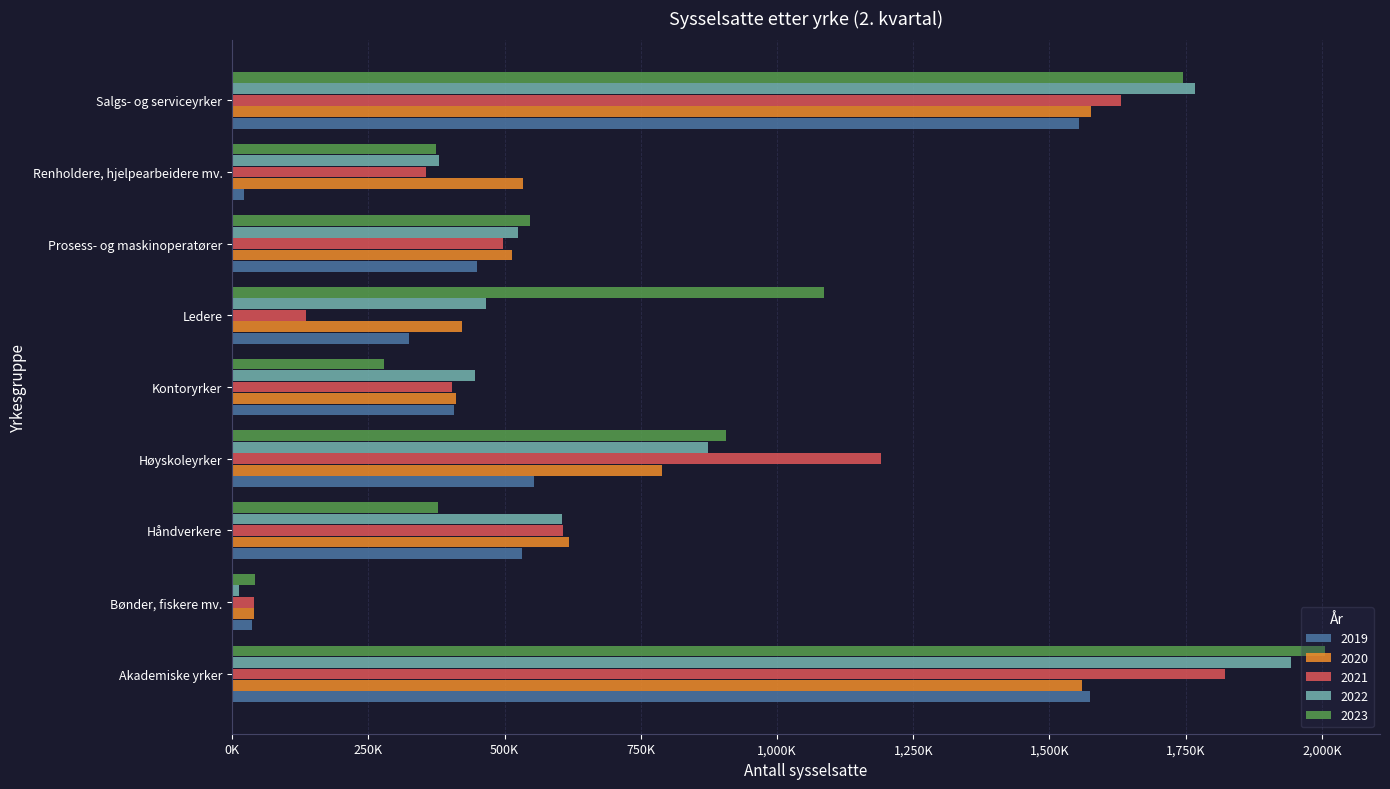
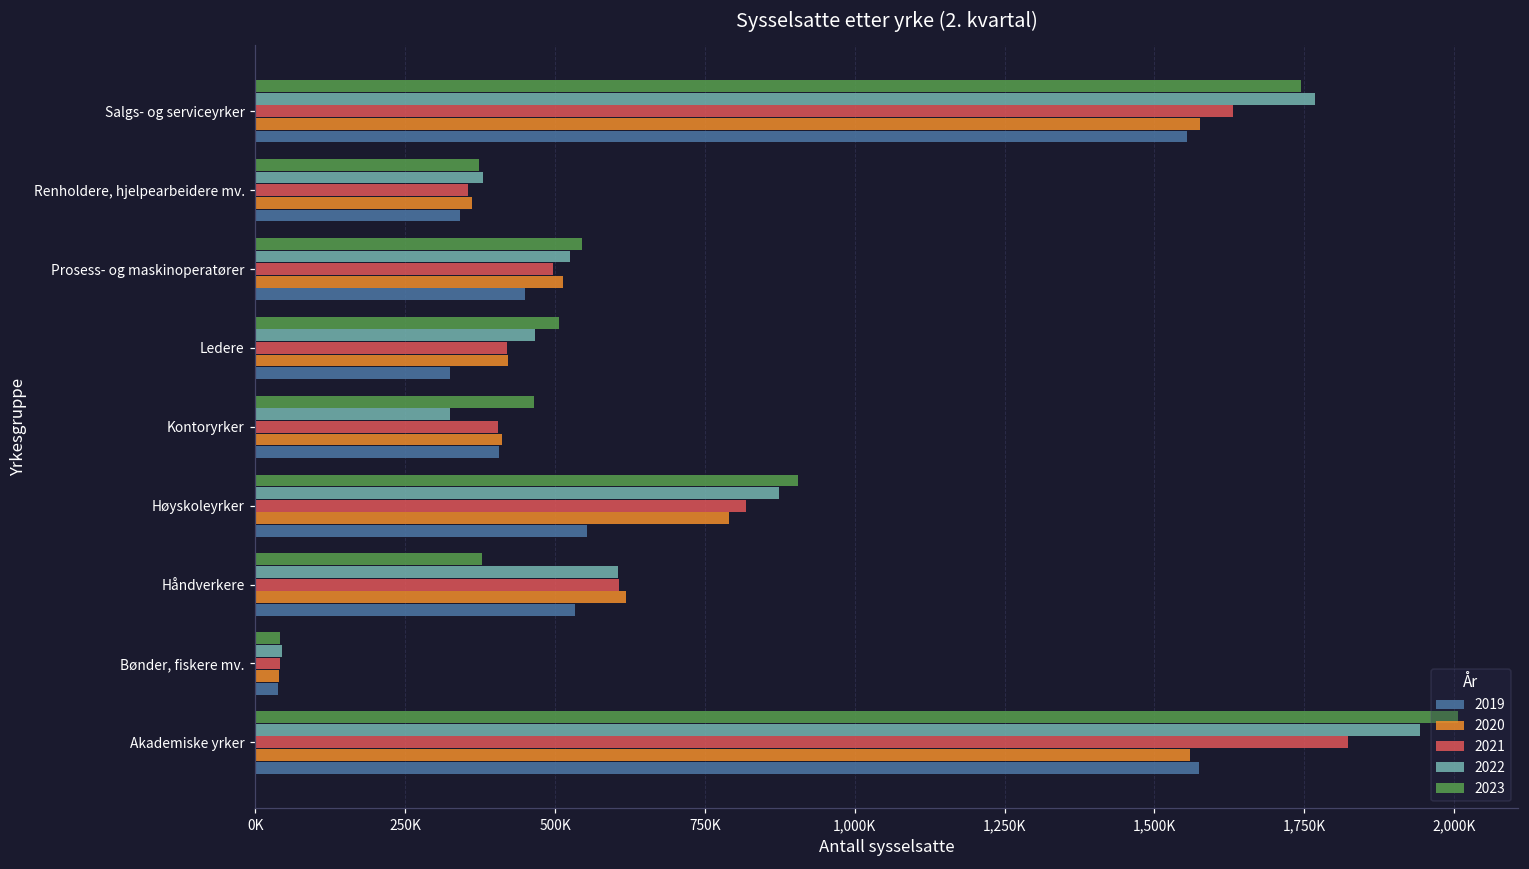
2020, Renholdere, hjelpearbeidere mv.: 530,000 -> 360,000
2019, Renholdere, hjelpearbeidere mv.: 20,000 -> 340,000
2023, Ledere: 1,090,000 -> 510,000
2021, Ledere: 140,000 -> 420,000
2023, Kontoryrker: 280,000 -> 470,000
2022, Kontoryrker: 450,000 -> 330,000
2021, Høyskoleyrker: 1,190,000 -> 820,000
2022, Bønder, fiskere mv.: 10,000 -> 40,000
